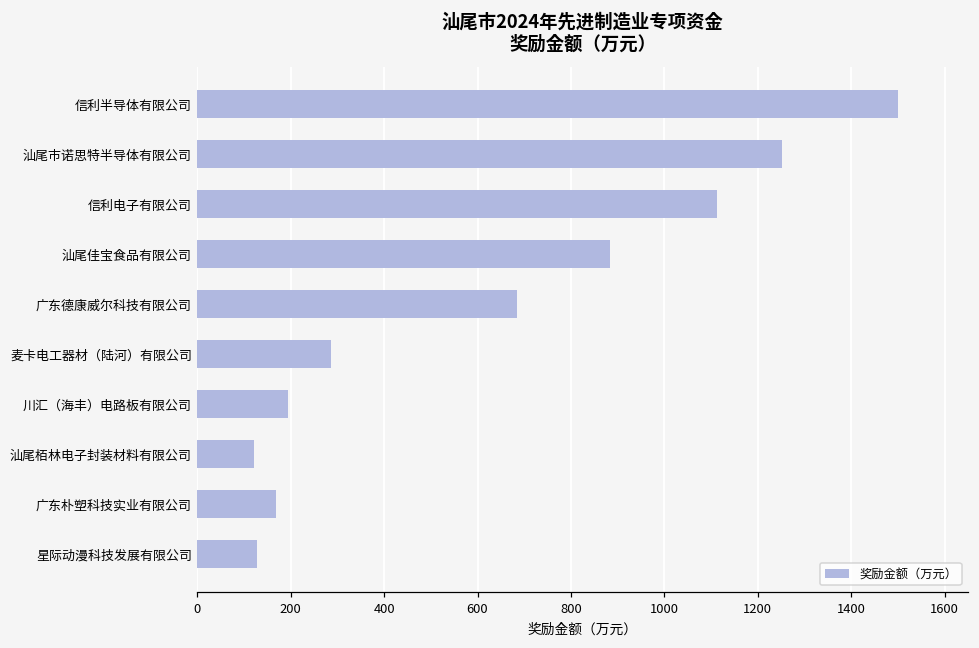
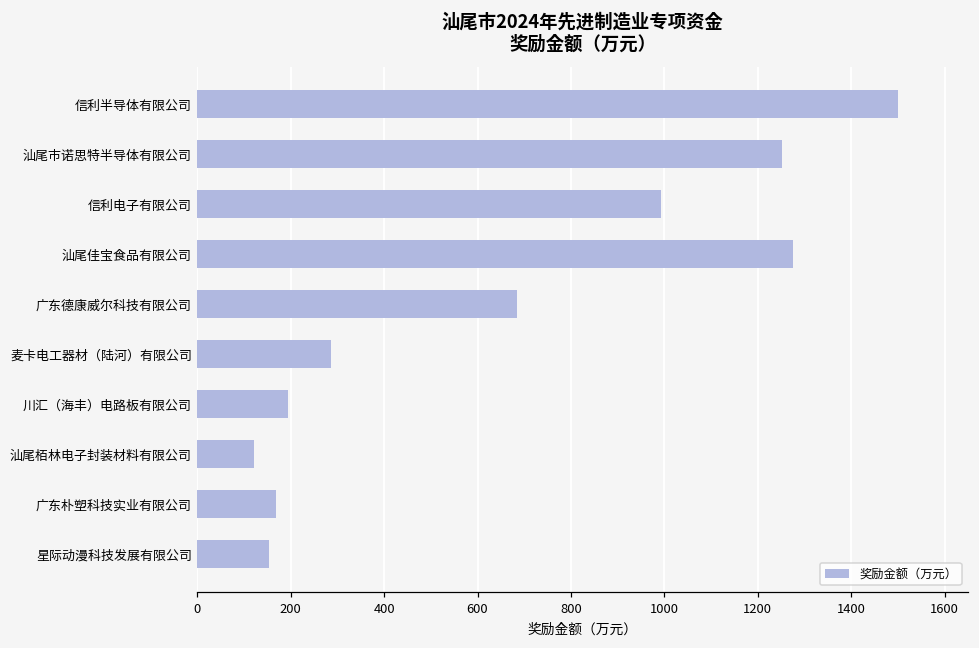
信利电子有限公司: 1110 -> 990
汕尾佳宝食品有限公司: 880 -> 1270
星际动漫科技发展有限公司: 130 -> 150
